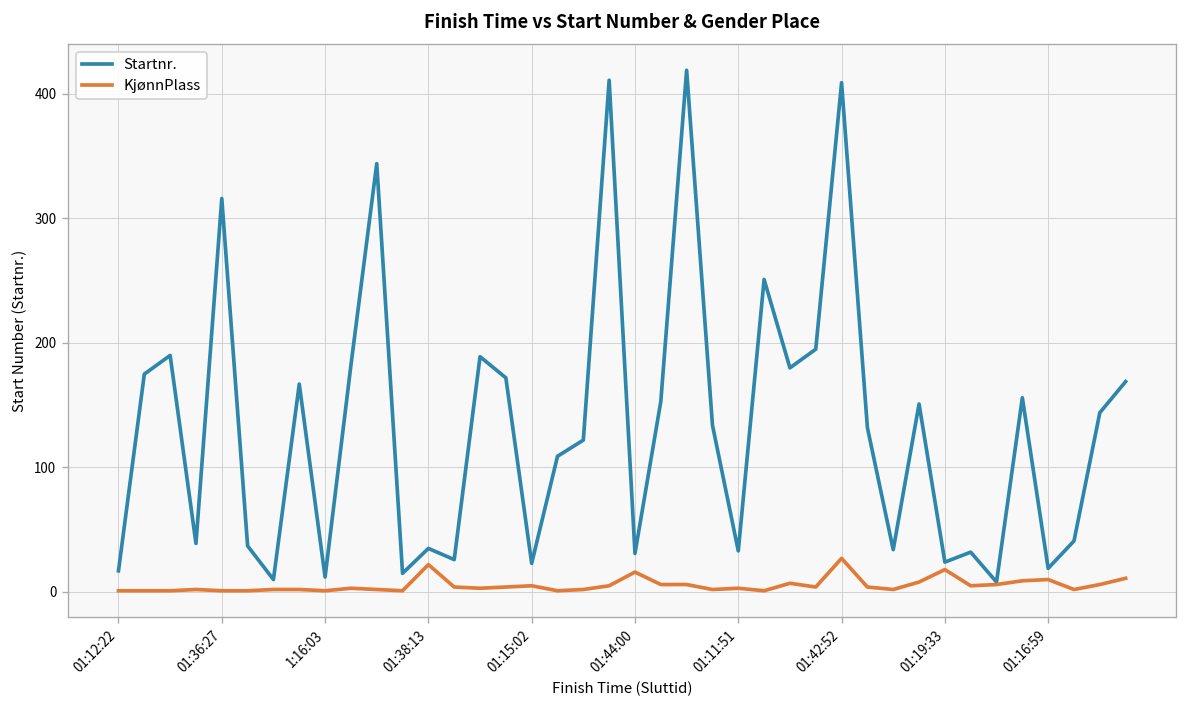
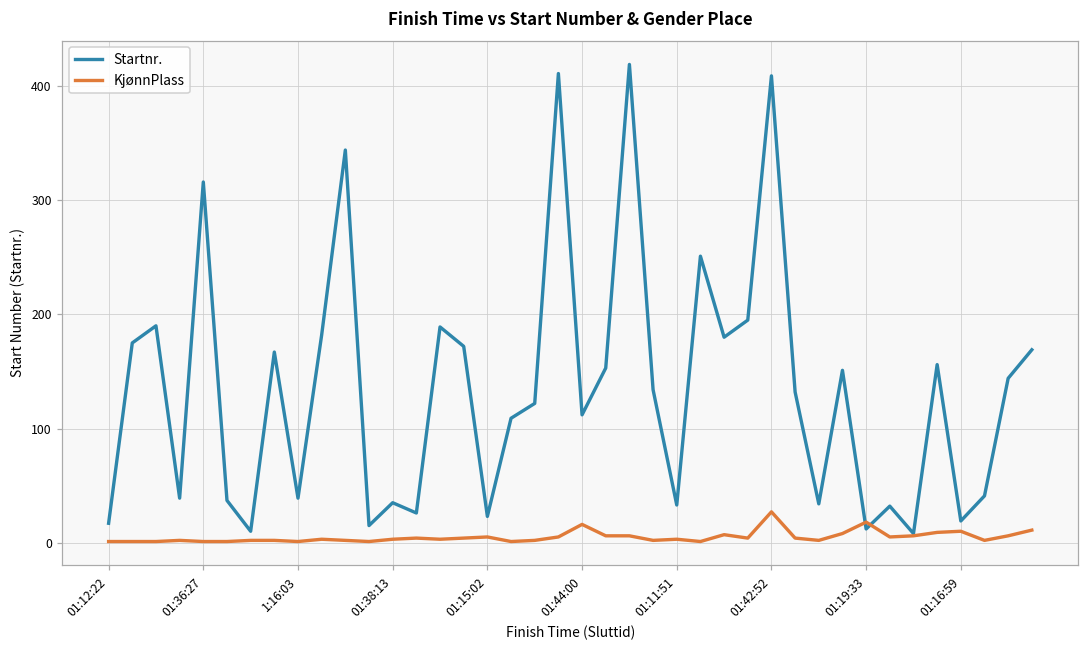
Startnr., 1:16:03: 12 -> 39
KjønnPlass, 01:38:13: 22 -> 3
Startnr., 01:44:00: 31 -> 112
Startnr., 01:19:33: 24 -> 12
